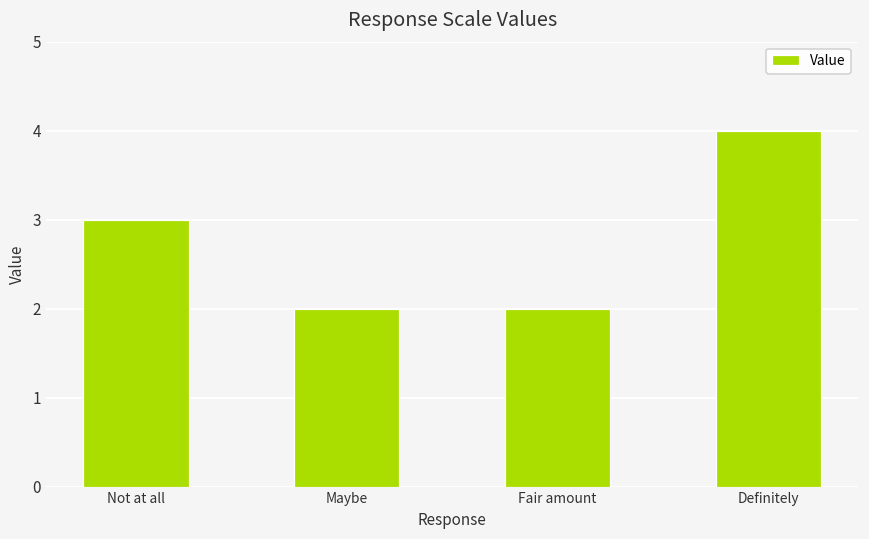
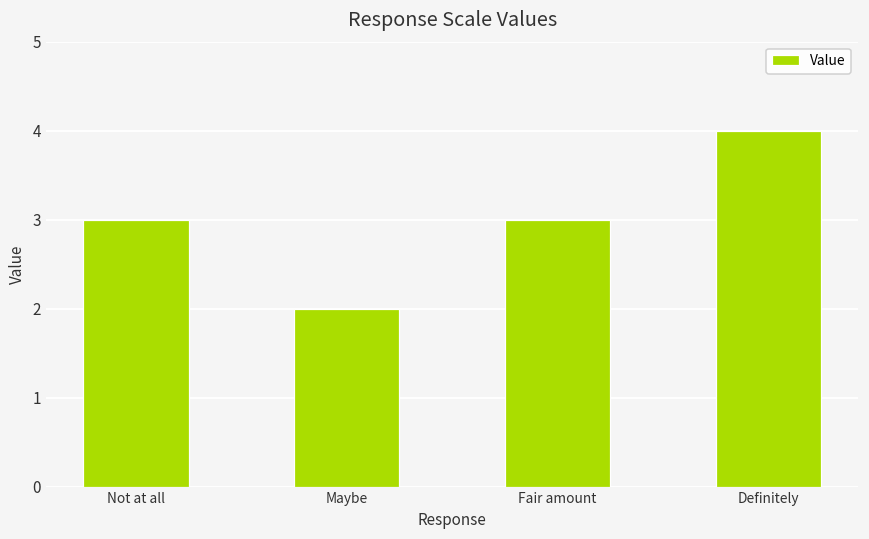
Fair amount: 2 -> 3
